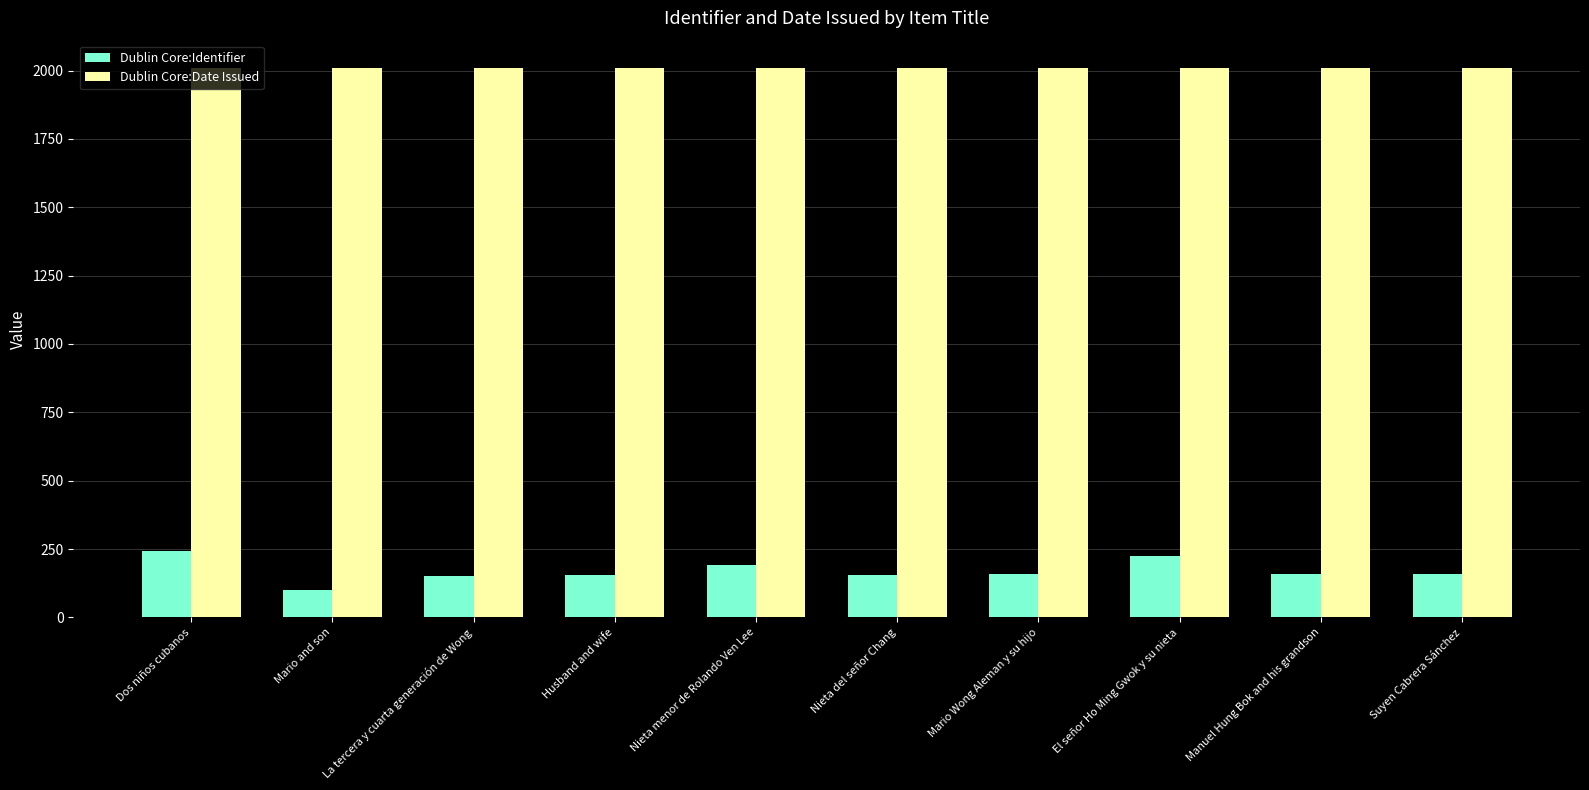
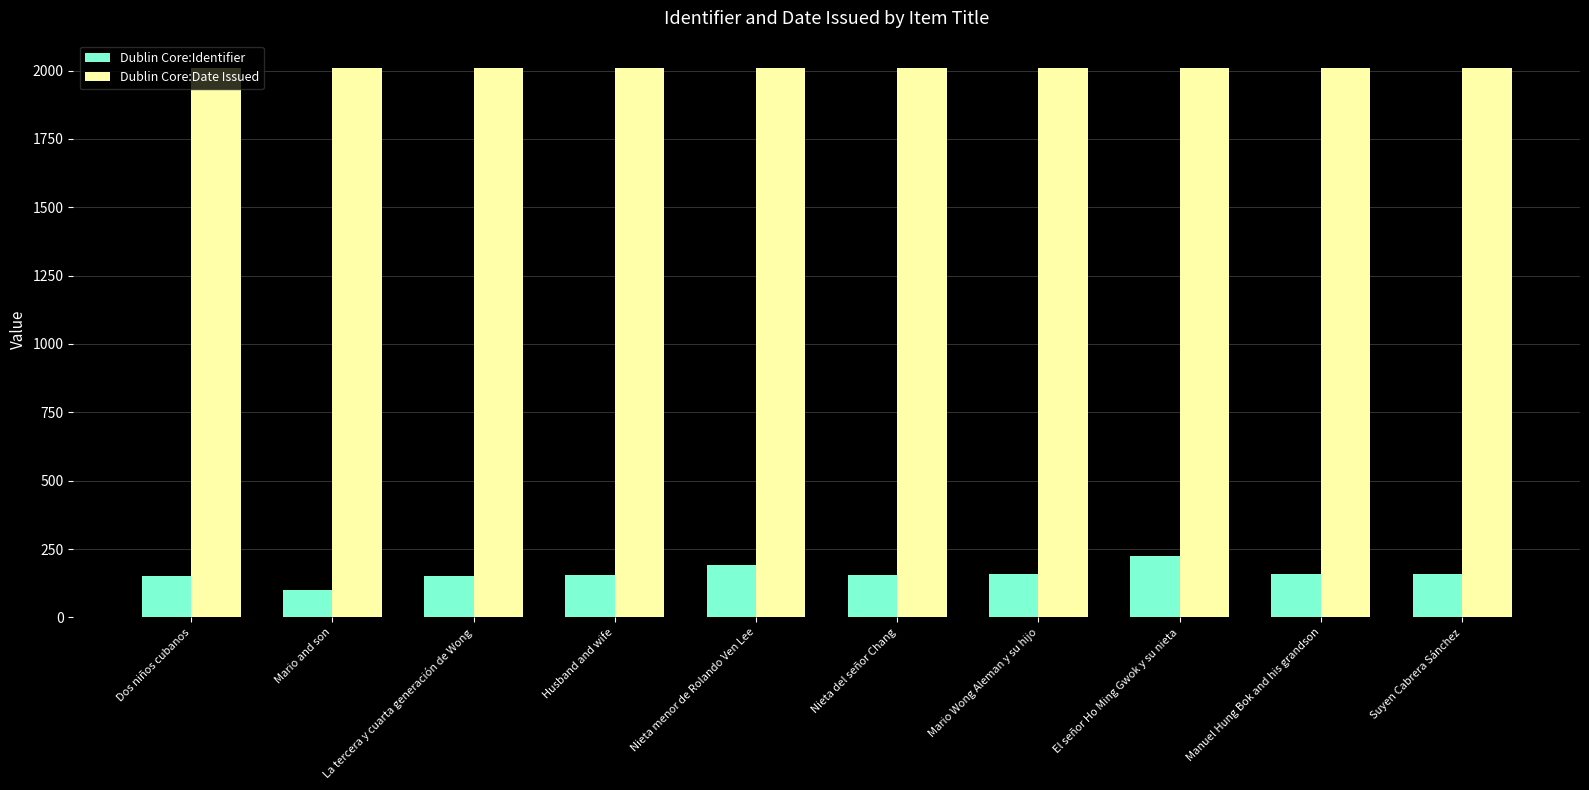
Dublin Core:Identifier, Dos niños cubanos: 240 -> 150
